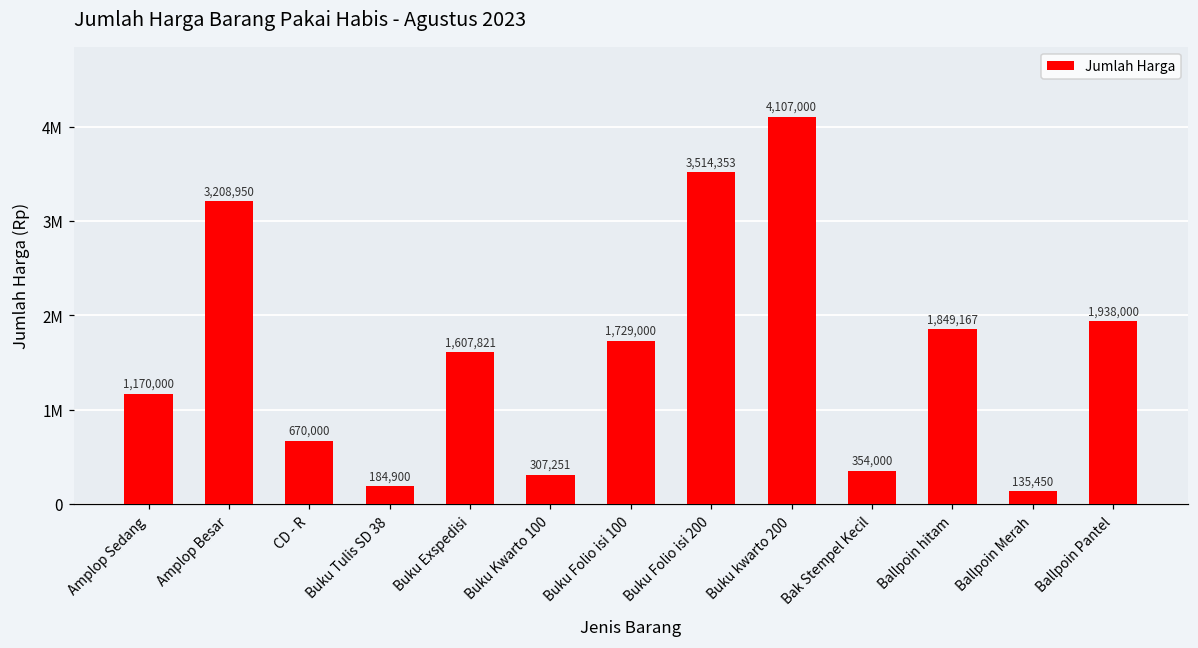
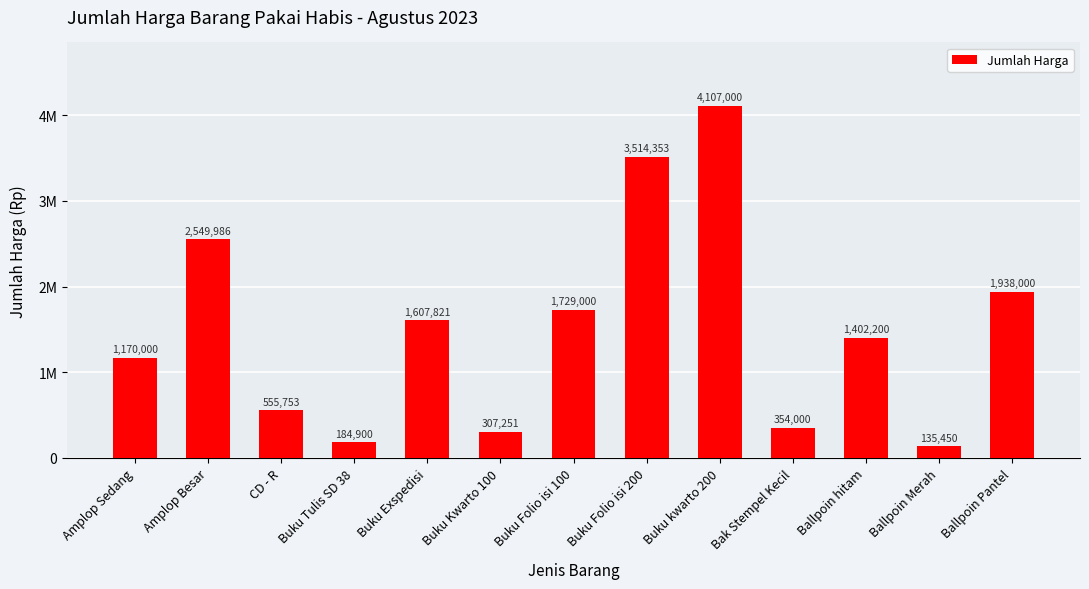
Amplop Besar: 3,208,950 -> 2,549,986
CD - R: 670,000 -> 555,753
Ballpoin hitam: 1,849,167 -> 1,402,200
